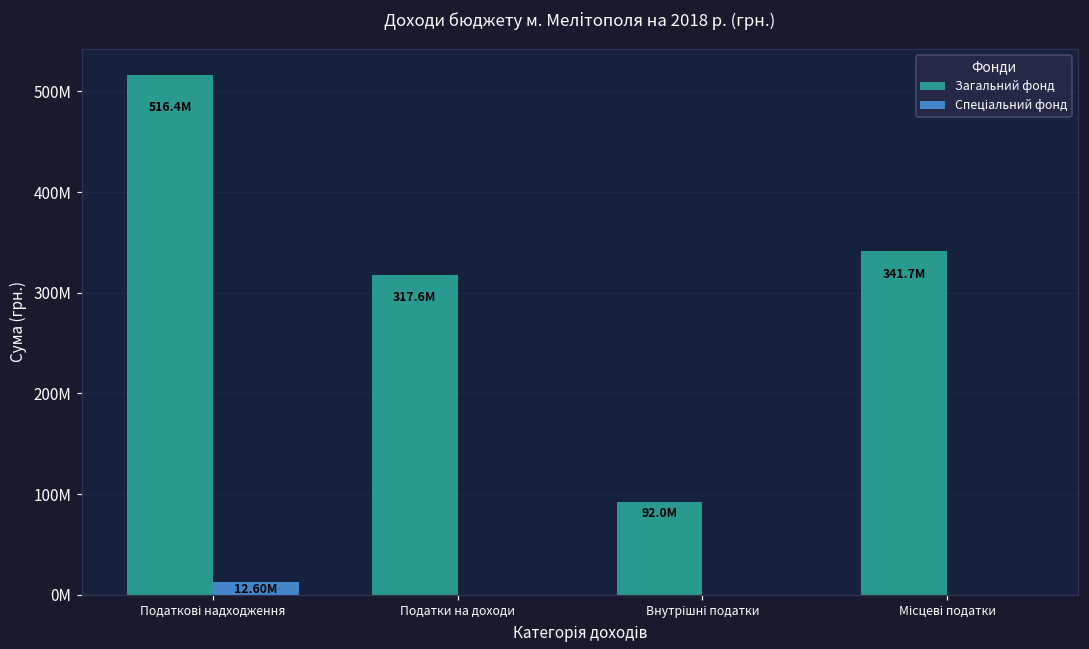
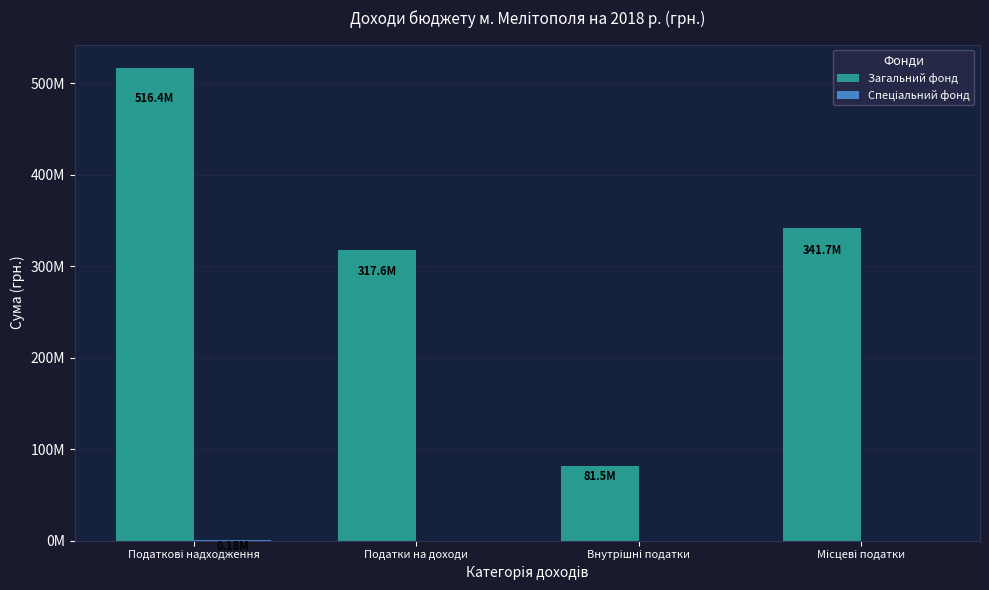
Спеціальний фонд, Податкові надходження: 10000000 -> 0
Загальний фонд, Внутрішні податки: 92.0M -> 81.5M
